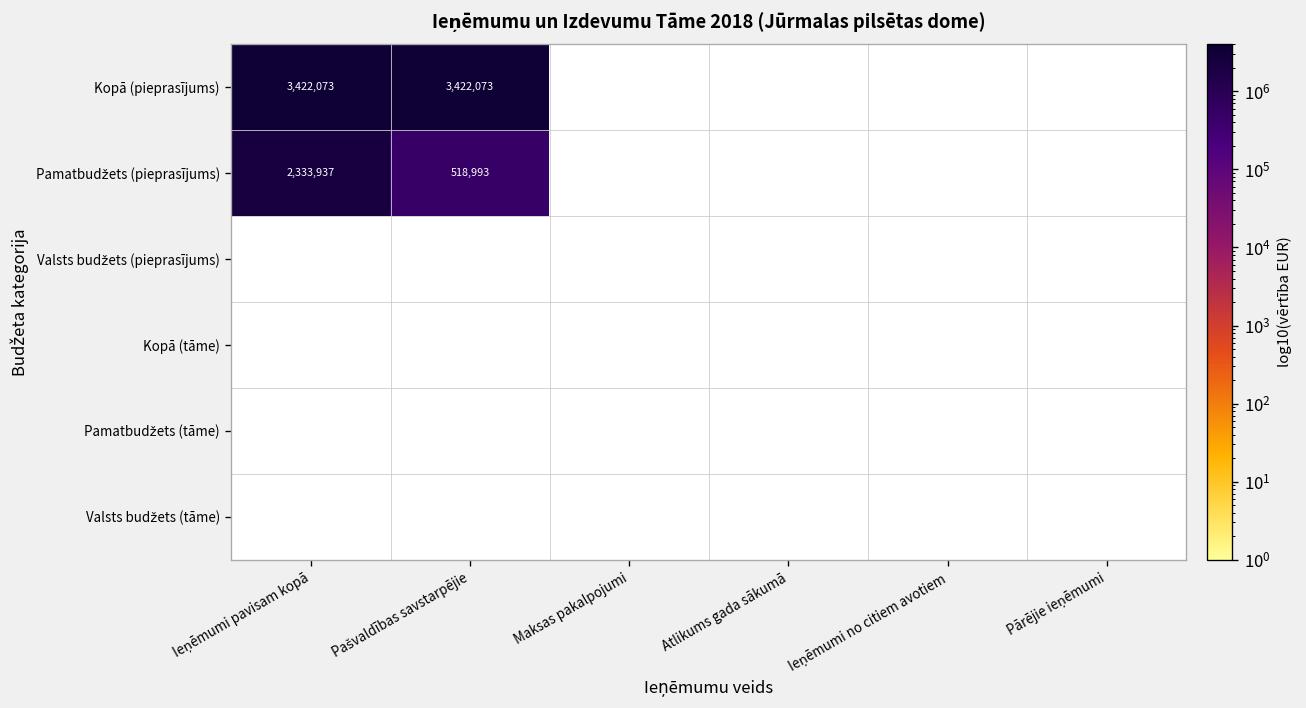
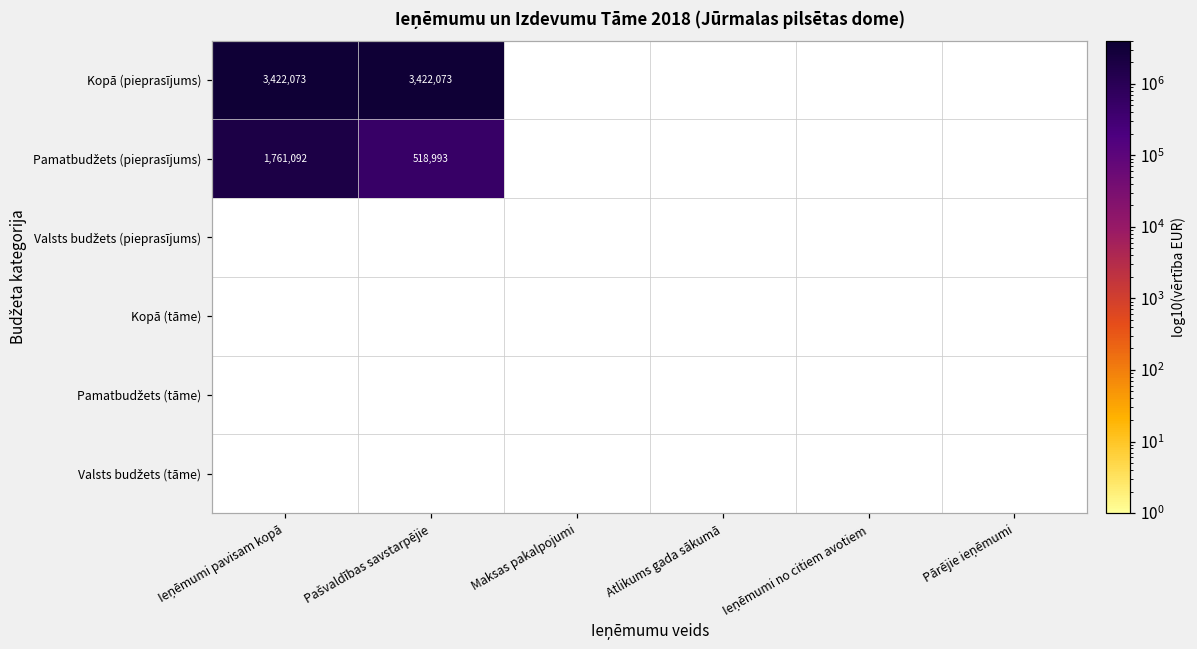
Pamatbudžets (pieprasījums), Ieņēmumi pavisam kopā: 2,333,937 -> 1,761,092
